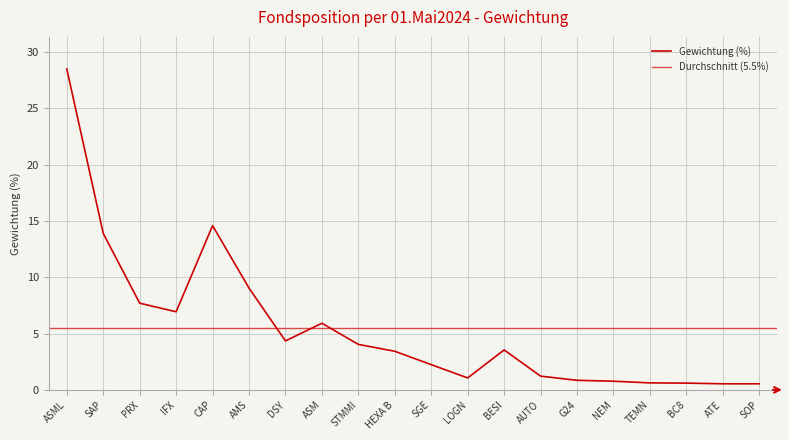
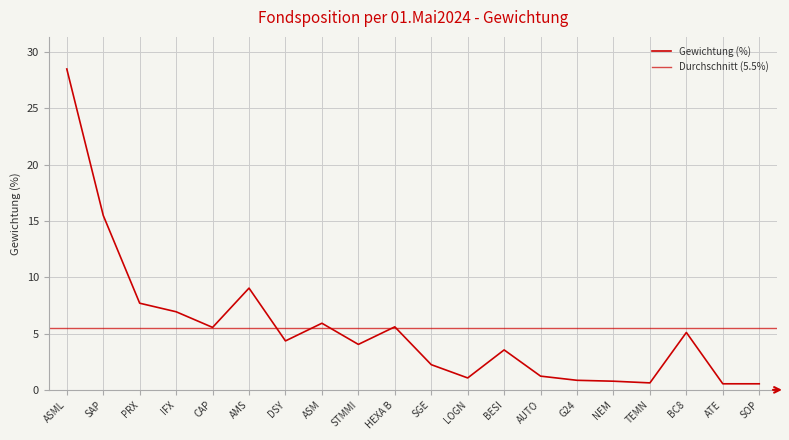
SAP: 13.9 -> 15.5
CAP: 14.6 -> 5.6
HEXA B: 3.4 -> 5.6
BC8: 0.6 -> 5.1
